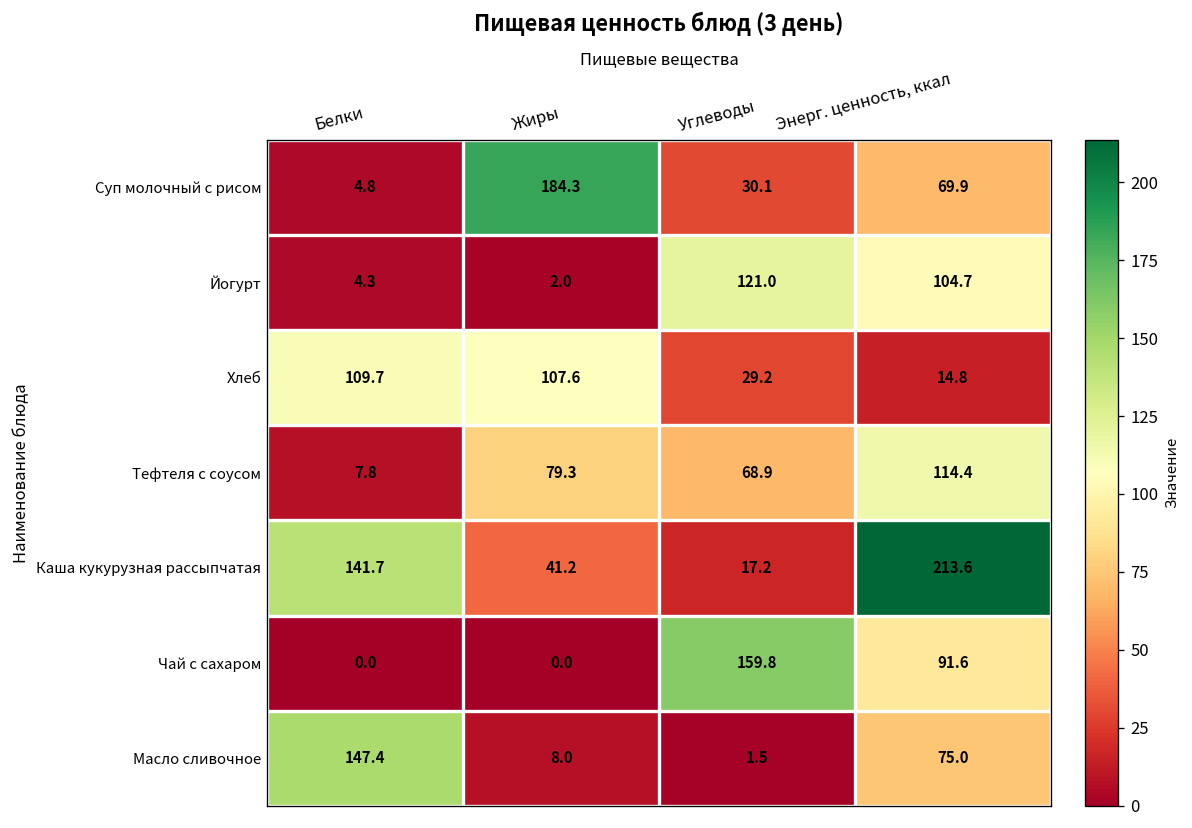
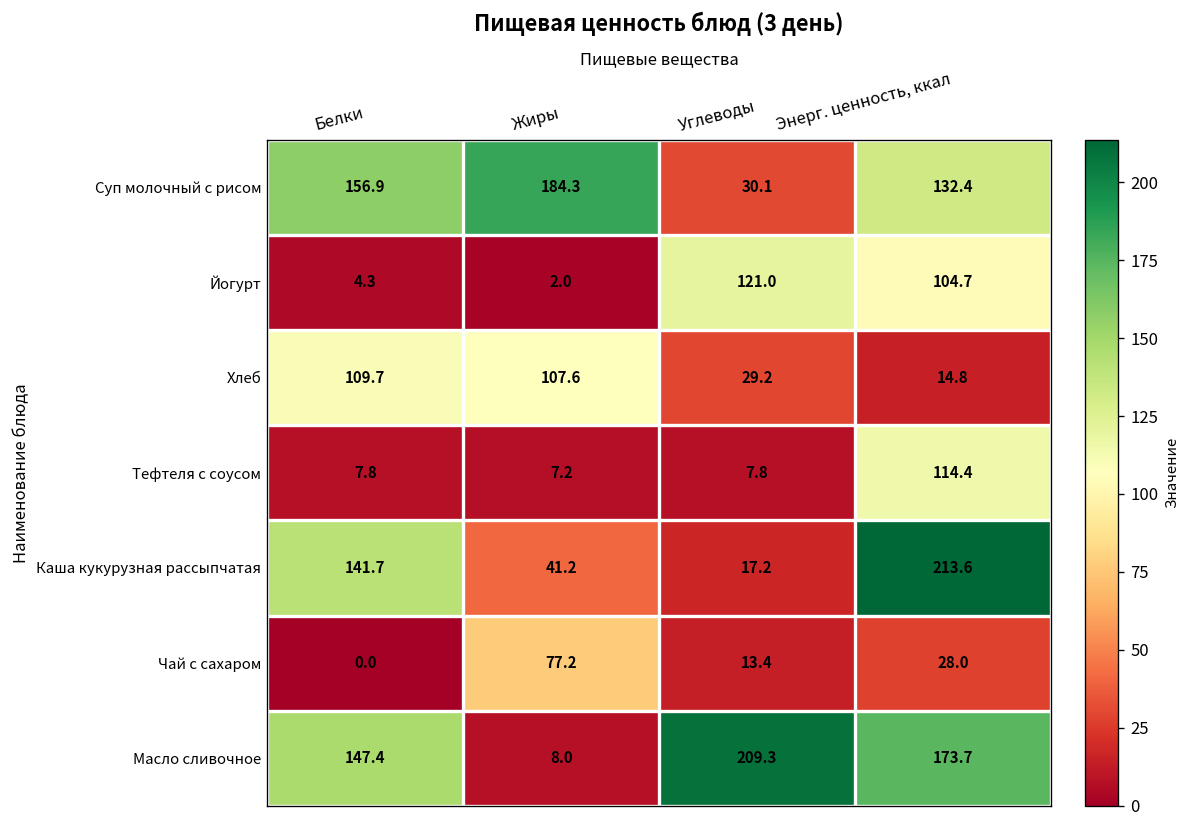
Суп молочный с рисом, Белки: 4.8 -> 156.9
Суп молочный с рисом, Энерг. ценность, ккал: 69.9 -> 132.4
Тефтеля с соусом, Жиры: 79.3 -> 7.2
Тефтеля с соусом, Углеводы: 68.9 -> 7.8
Чай с сахаром, Жиры: 0.0 -> 77.2
Чай с сахаром, Углеводы: 159.8 -> 13.4
Чай с сахаром, Энерг. ценность, ккал: 91.6 -> 28.0
Масло сливочное, Углеводы: 1.5 -> 209.3
Масло сливочное, Энерг. ценность, ккал: 75.0 -> 173.7
